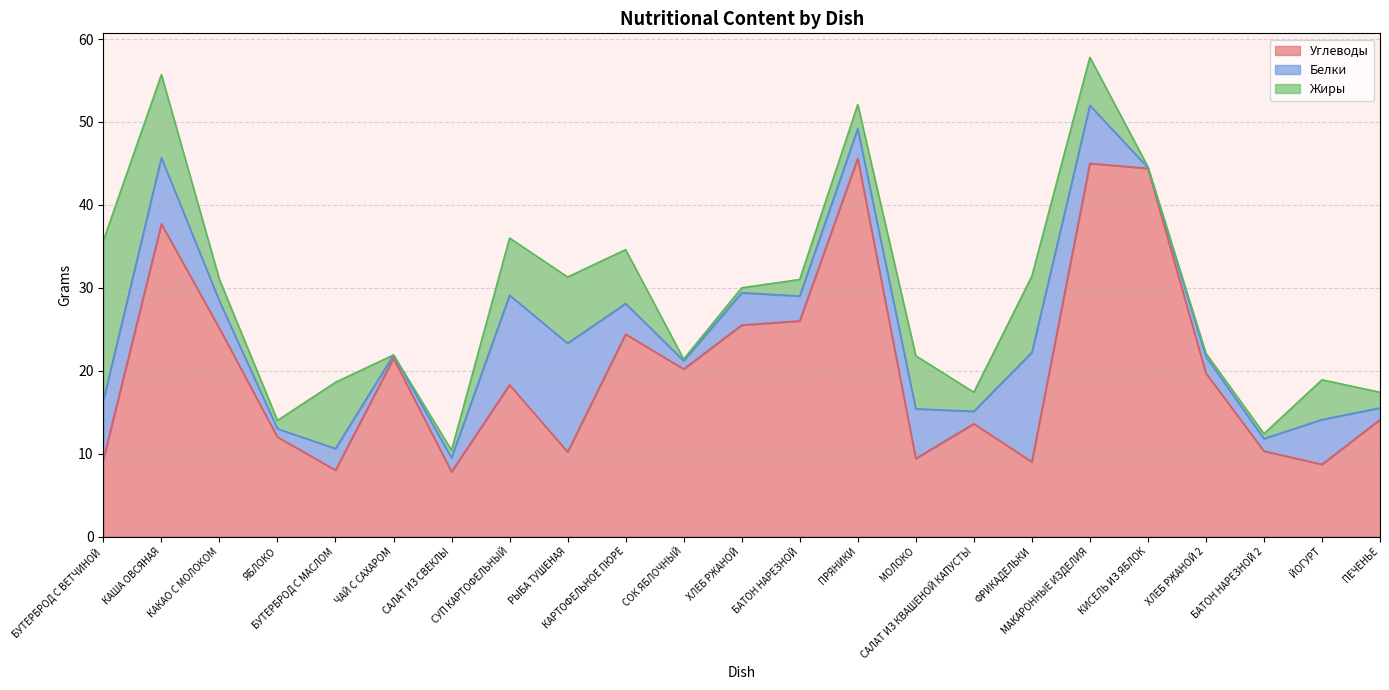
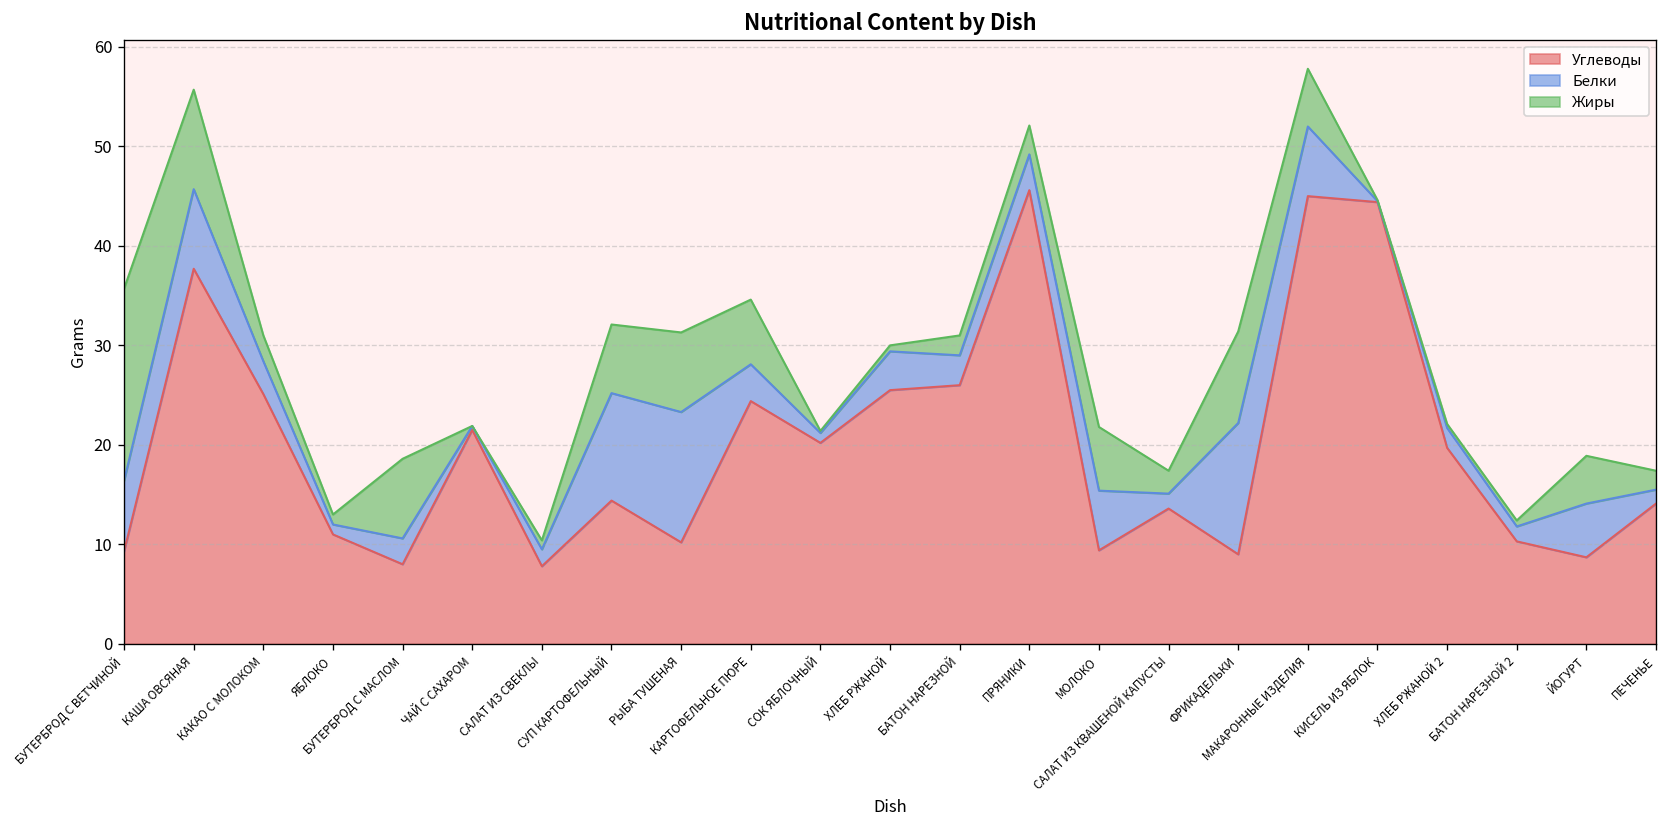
Углеводы, ЯБЛОКО: 12 -> 11
Углеводы, СУП КАРТОФЕЛЬНЫЙ: 18 -> 14
